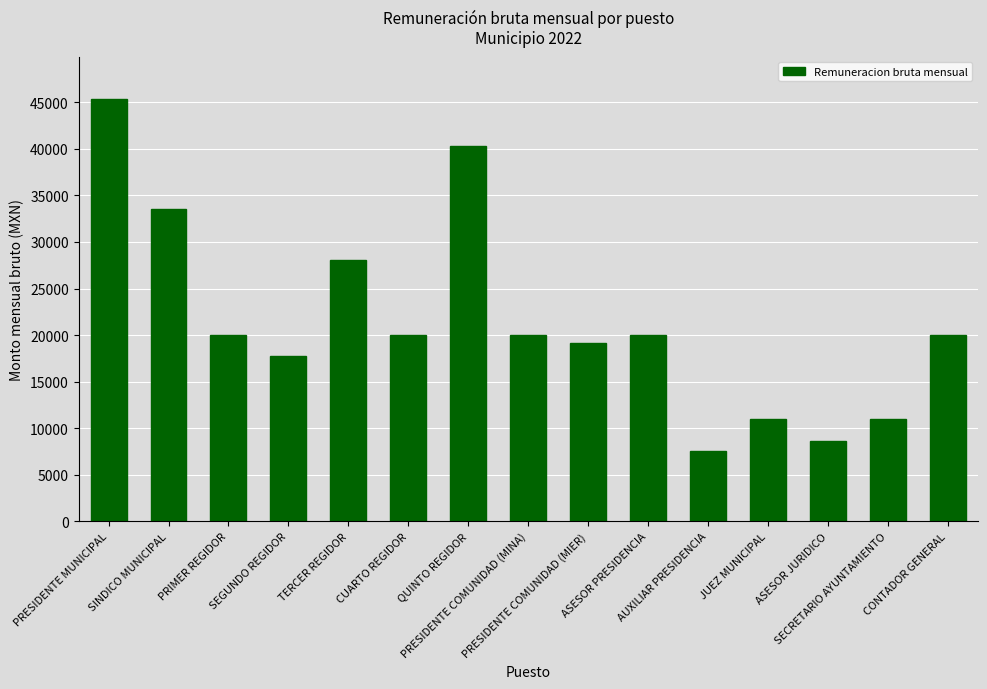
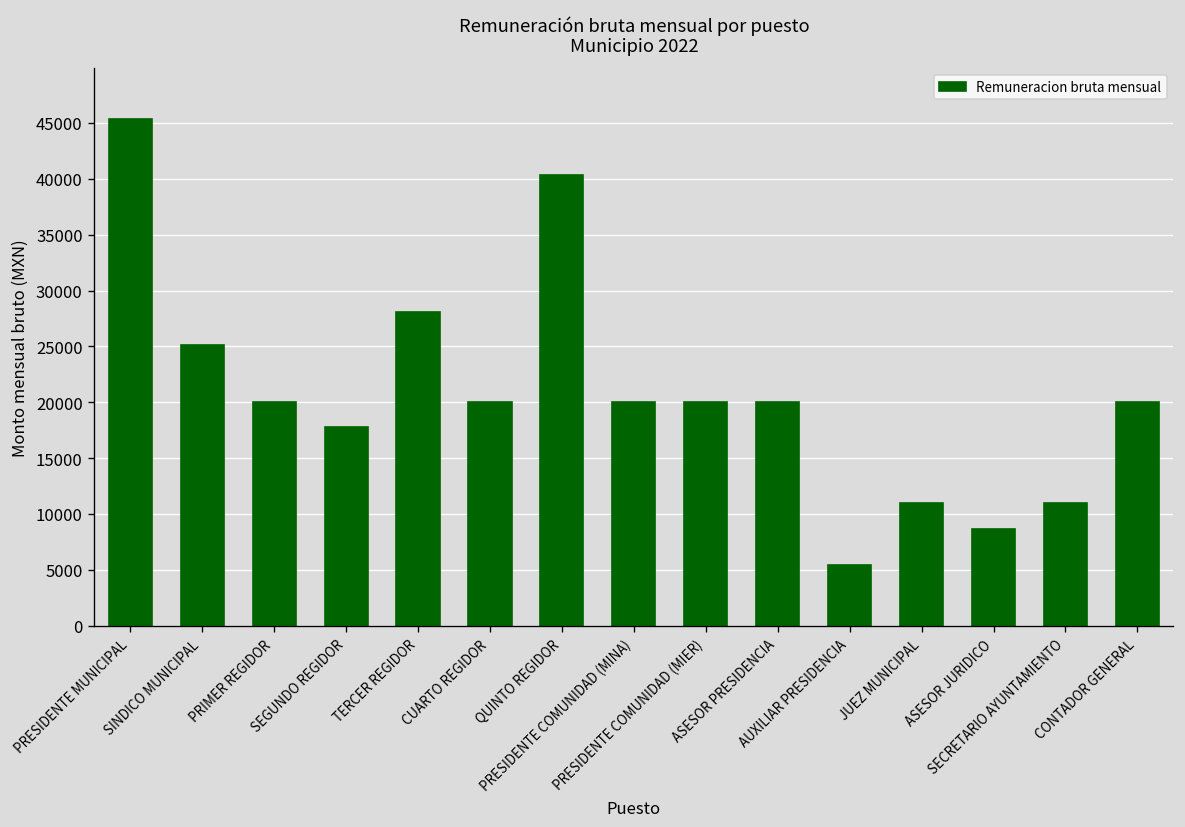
SINDICO MUNICIPAL: 34000 -> 25000
PRESIDENTE COMUNIDAD (MIER): 19000 -> 20000
AUXILIAR PRESIDENCIA: 8000 -> 5000
